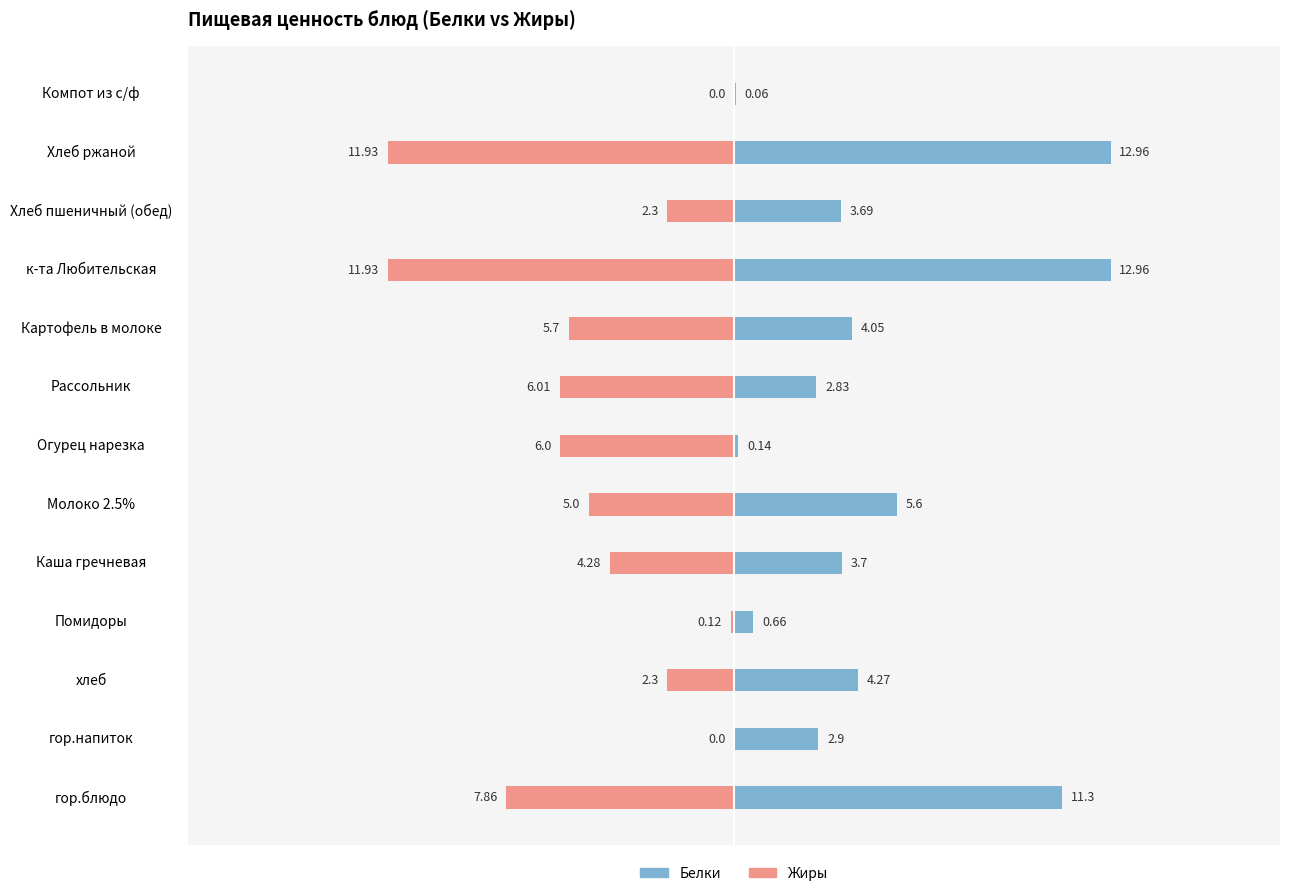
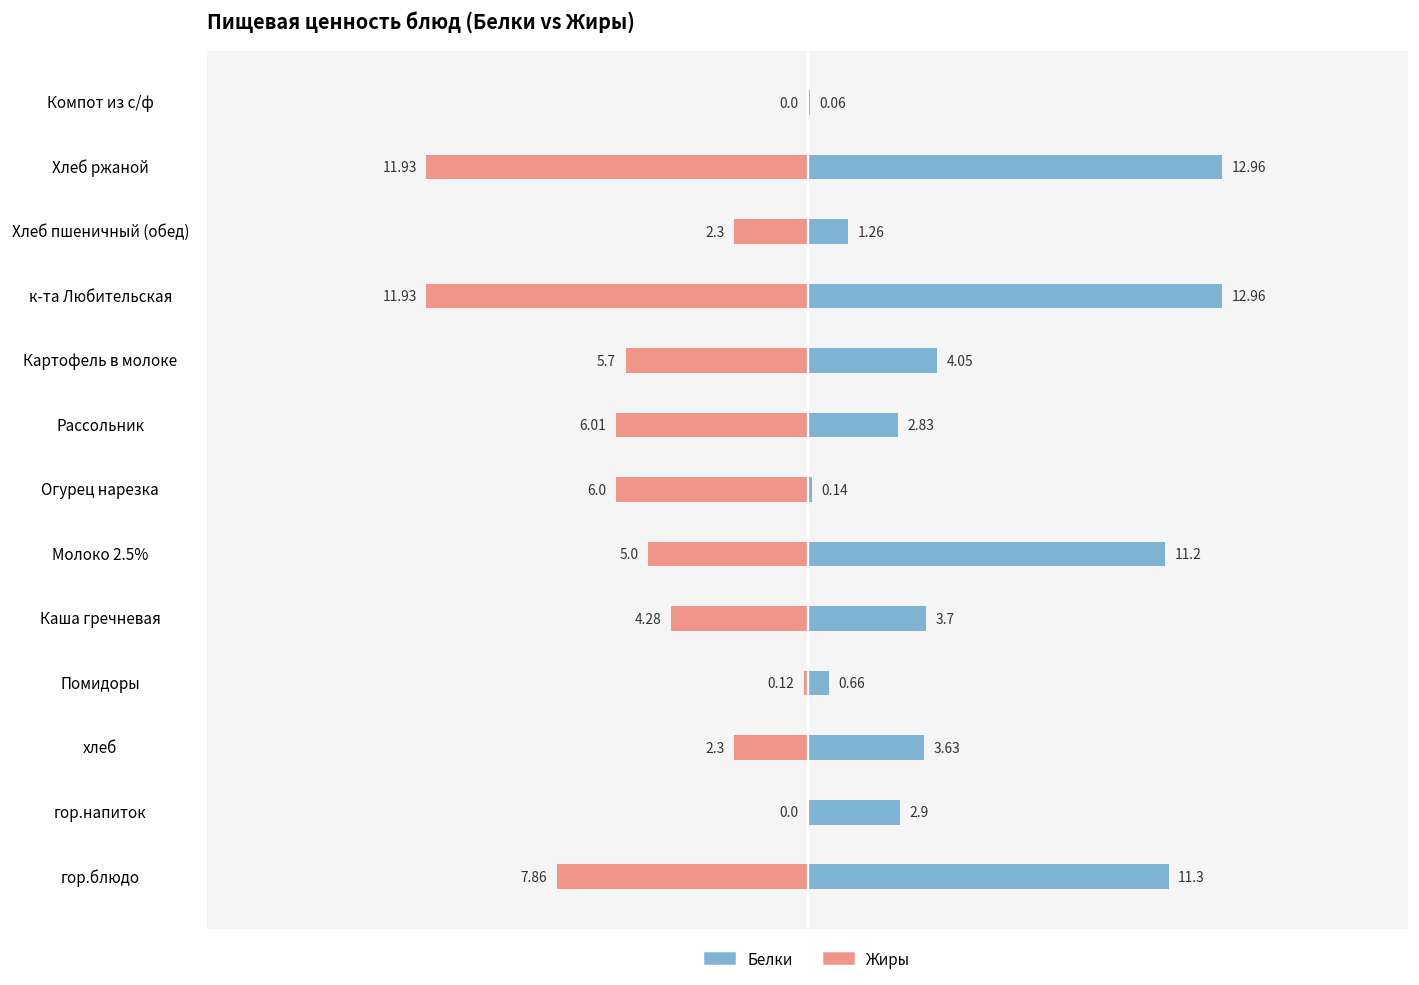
Белки, Хлеб пшеничный (обед): 3.69 -> 1.26
Белки, Молоко 2.5%: 5.6 -> 11.2
Белки, хлеб: 4.27 -> 3.63
